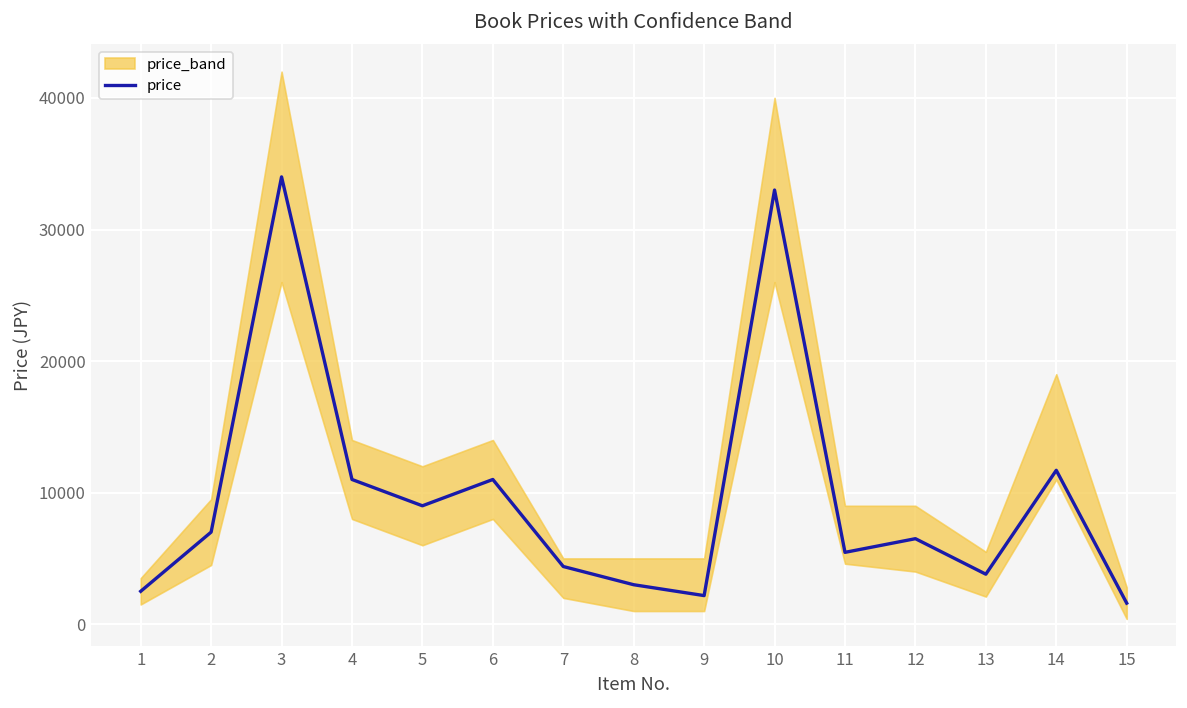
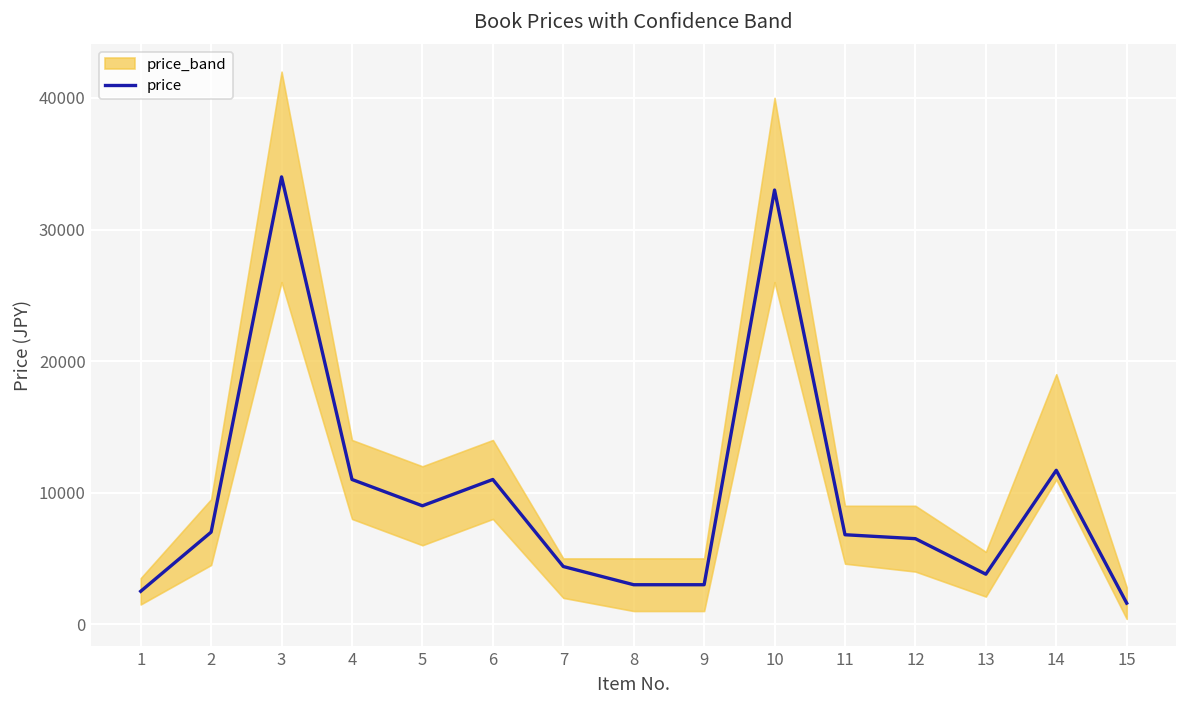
price, 9: 2200 -> 3000
price, 11: 5500 -> 6800
